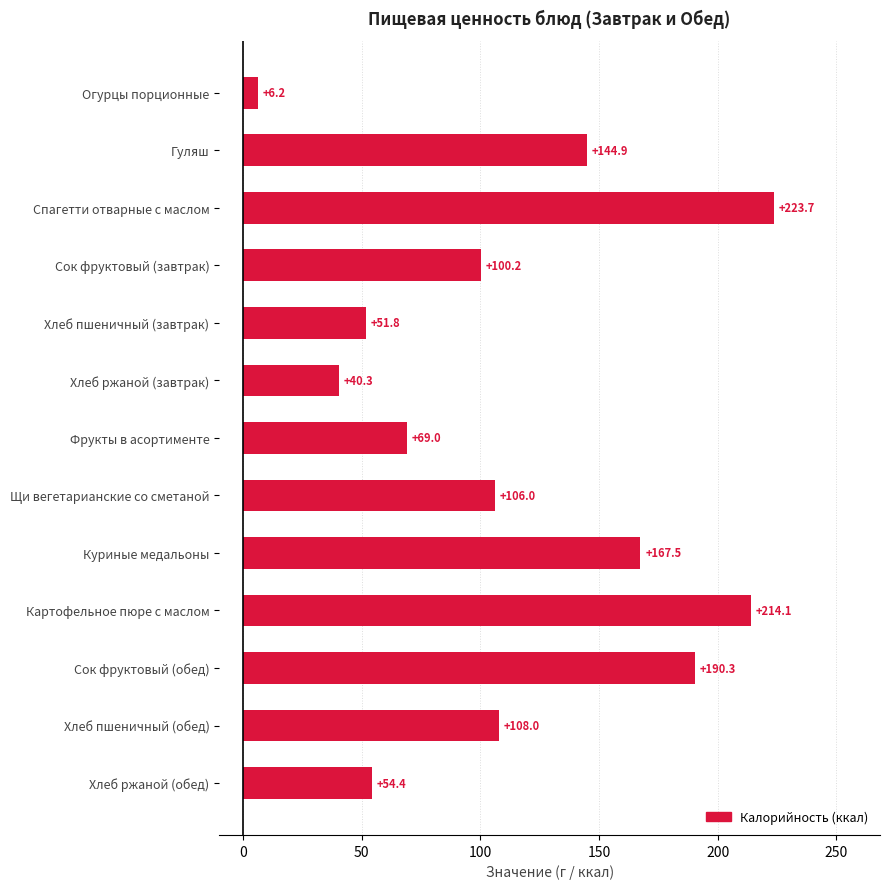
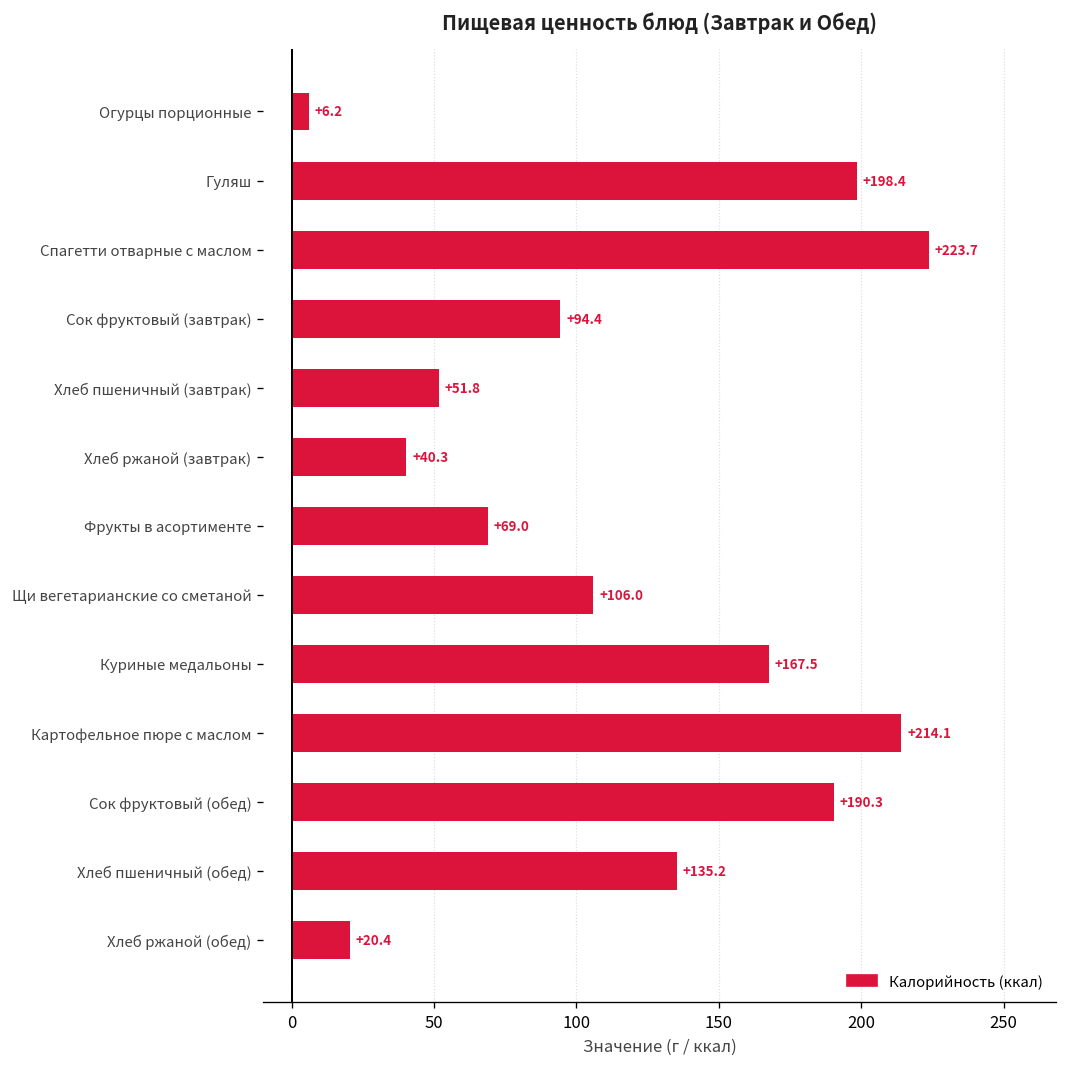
Гуляш: +144.9 -> +198.4
Сок фруктовый (завтрак): +100.2 -> +94.4
Хлеб пшеничный (обед): +108.0 -> +135.2
Хлеб ржаной (обед): +54.4 -> +20.4
